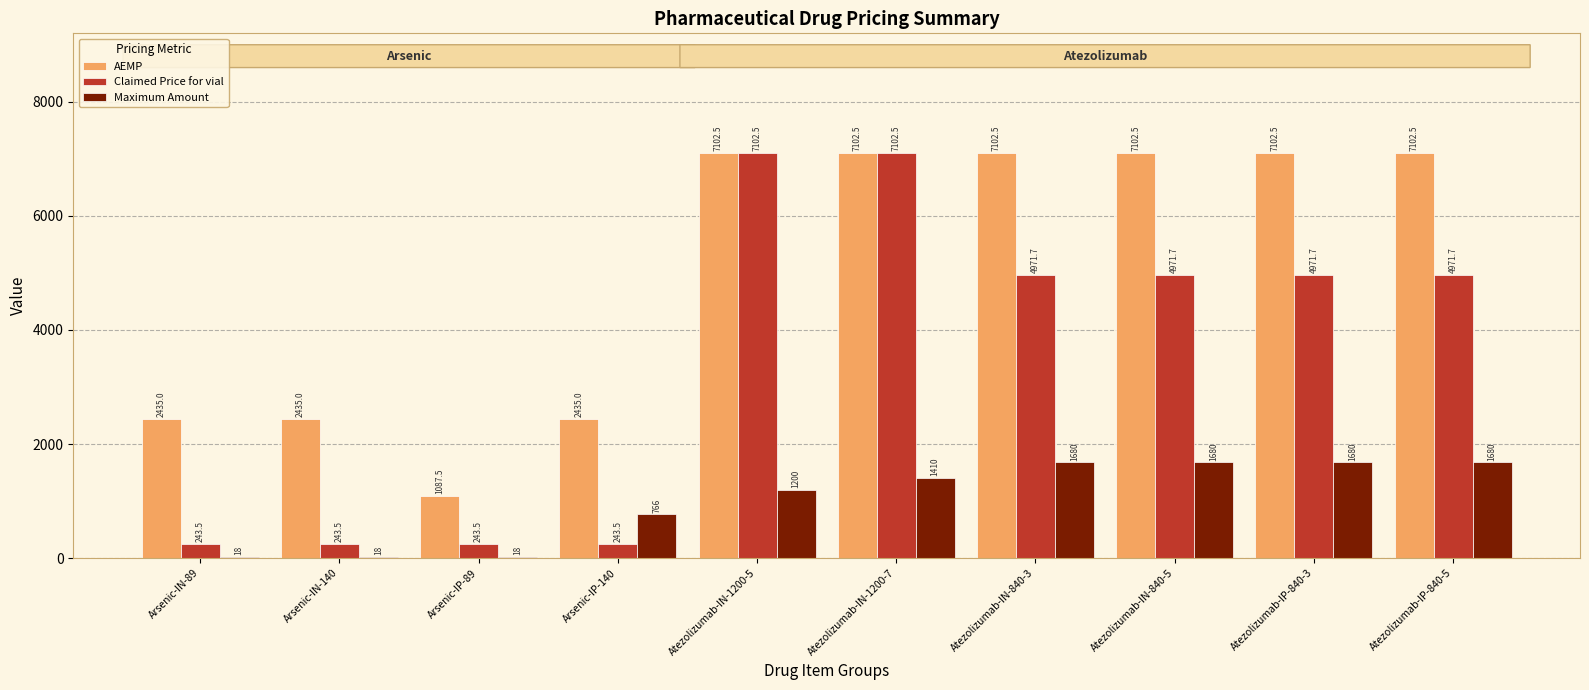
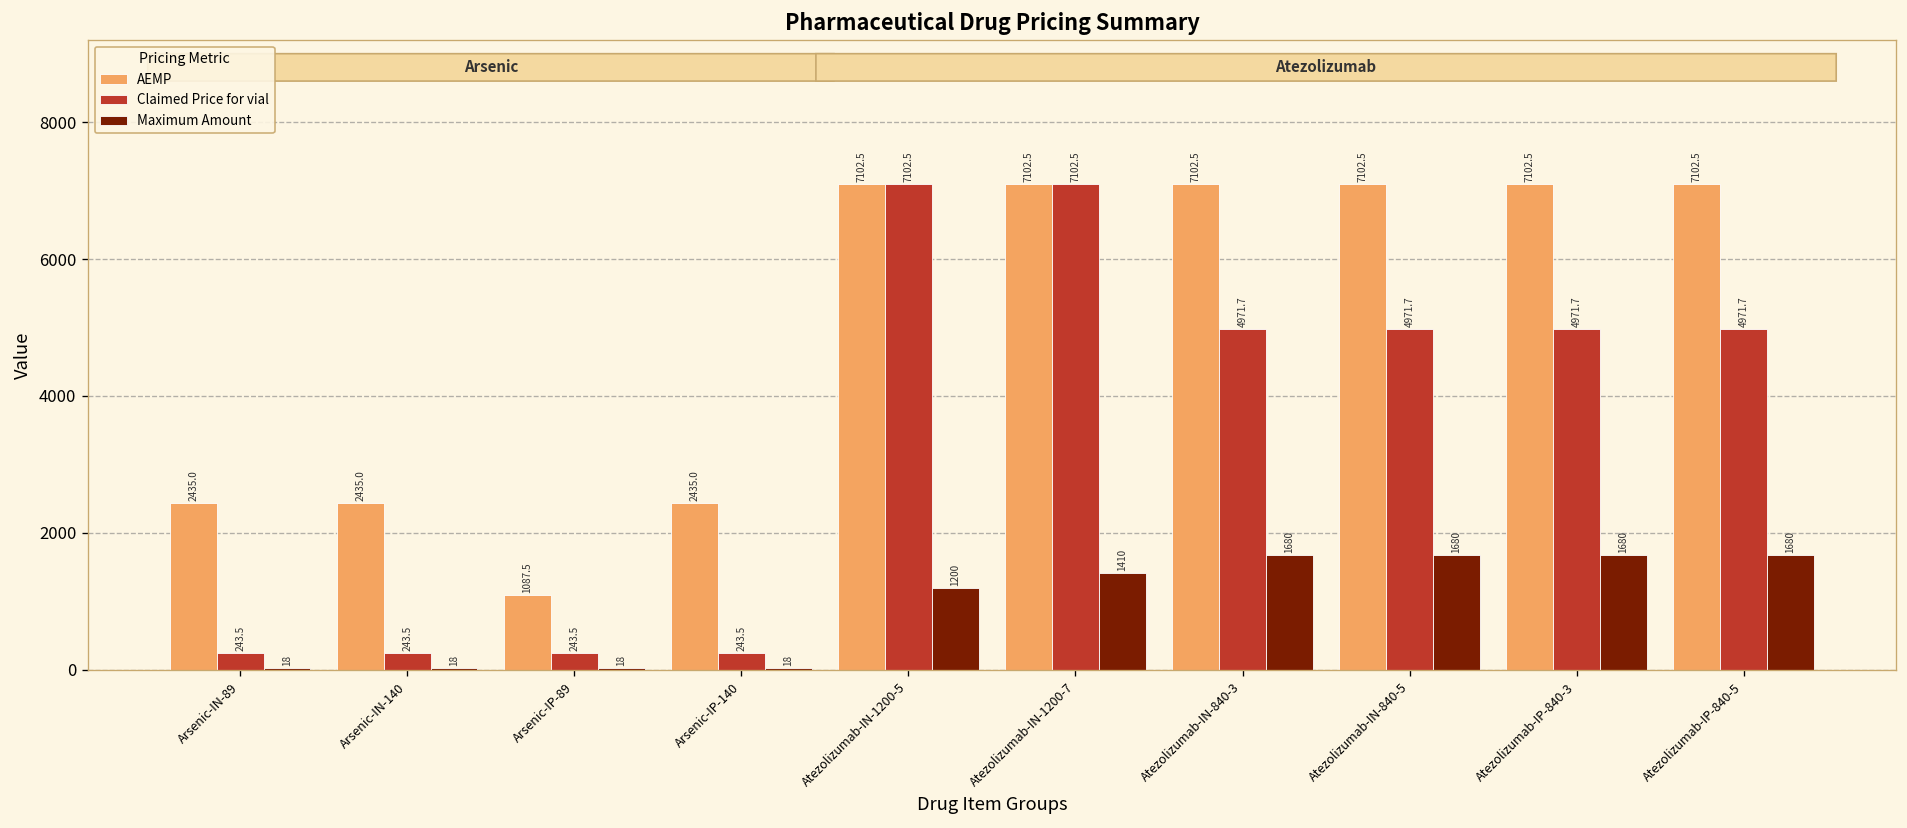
Maximum Amount, Arsenic-IP-140: 766 -> 18
